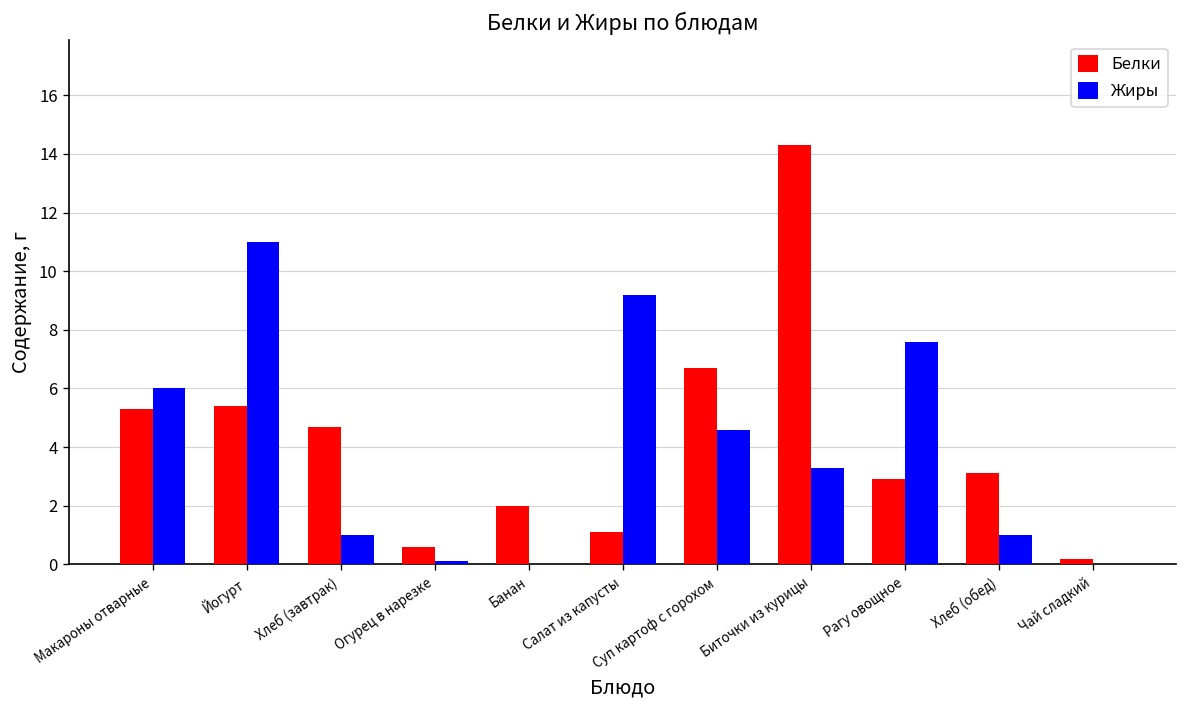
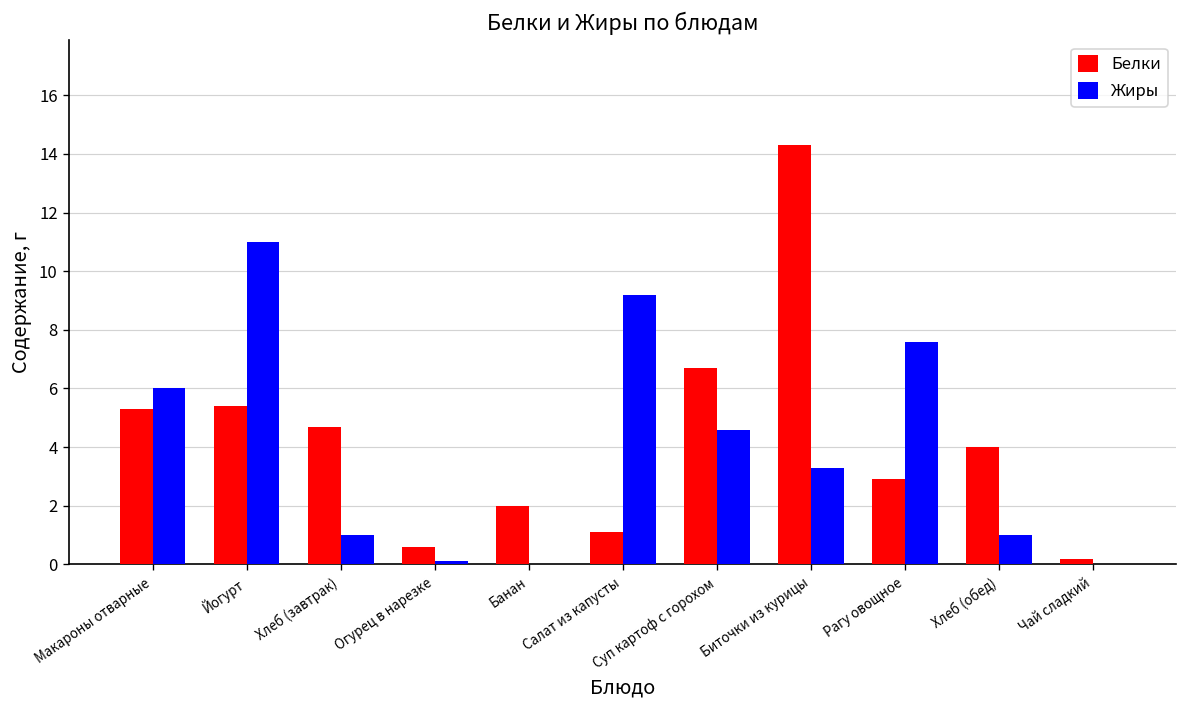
Белки, Хлеб (обед): 3.1 -> 4.0
